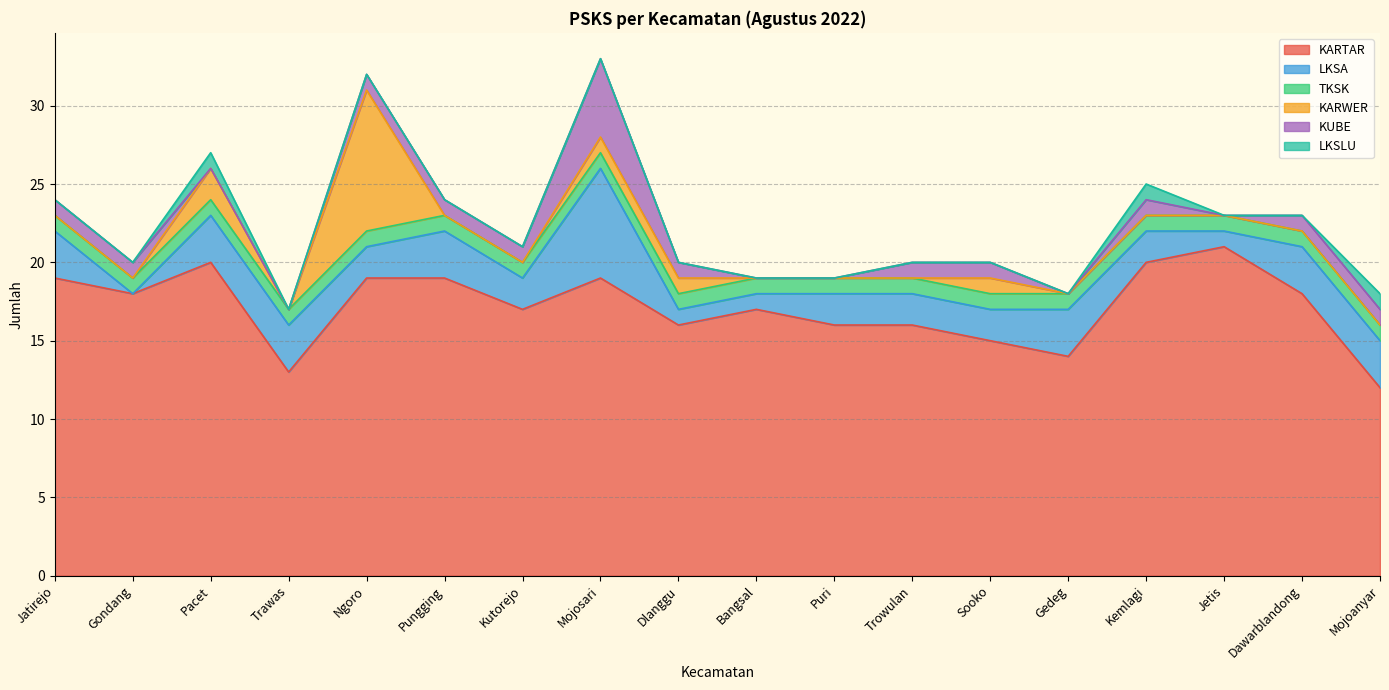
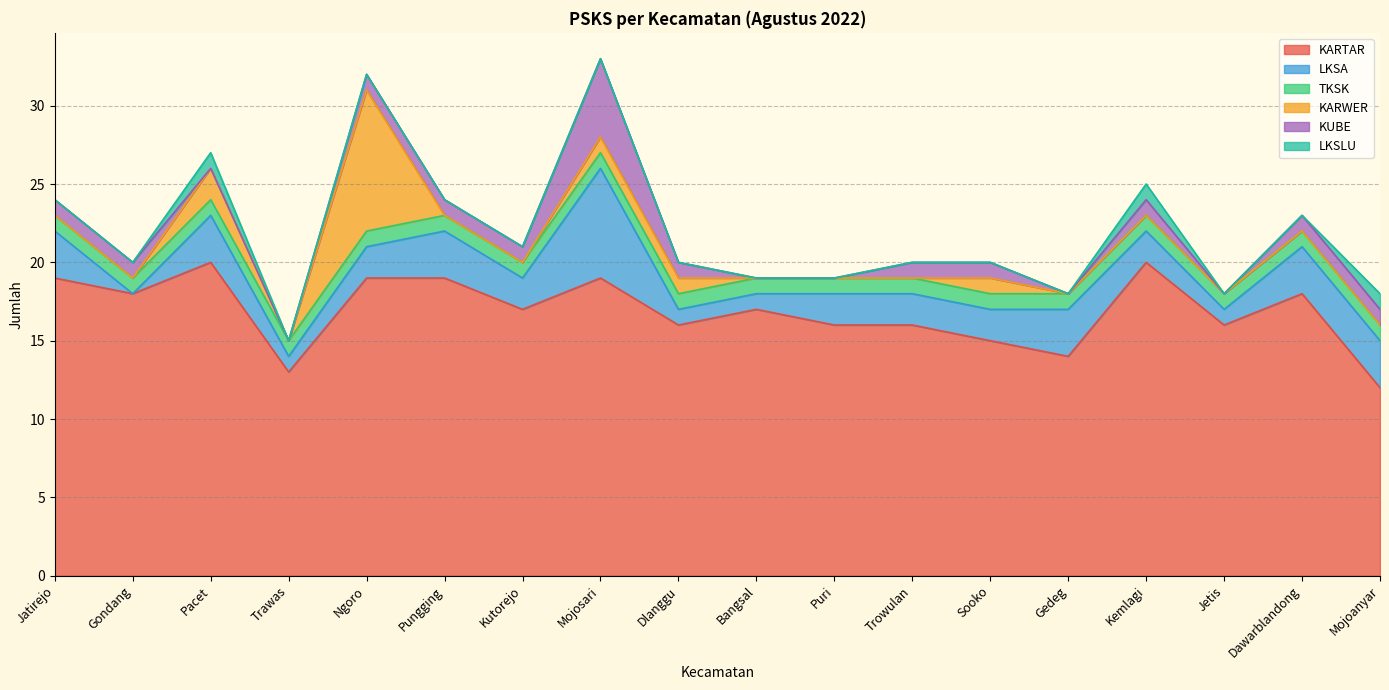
LKSA, Trawas: 3 -> 1
KARTAR, Jetis: 21 -> 16
